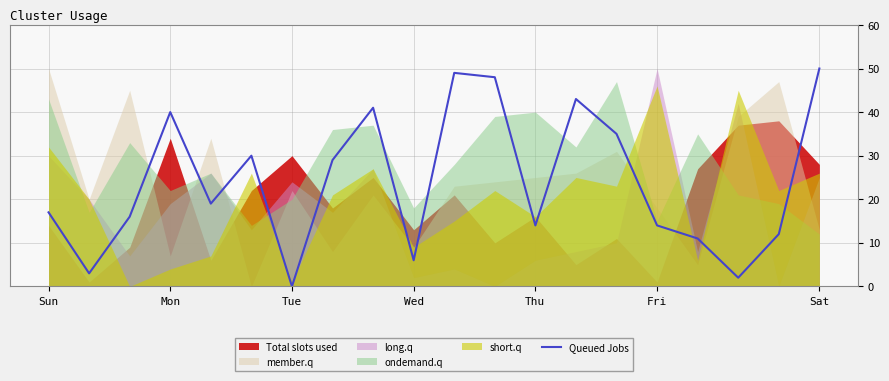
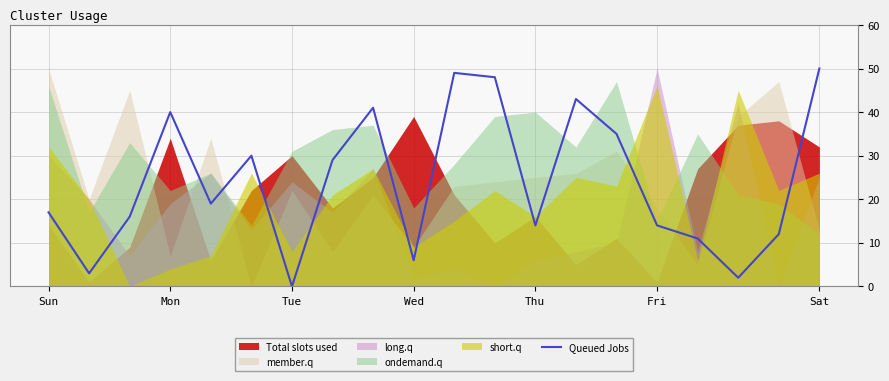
ondemand.q, Sun: 43 -> 46
ondemand.q, Tue: 20 -> 31
short.q, Tue: 1 -> 8
Total slots used, Wed: 13 -> 39
Total slots used, Sat: 28 -> 32
